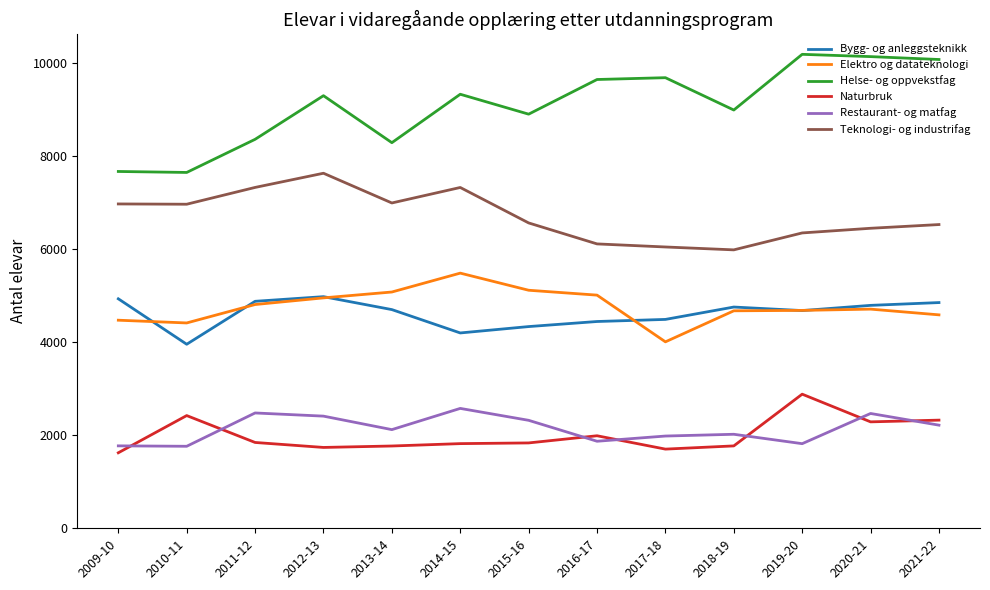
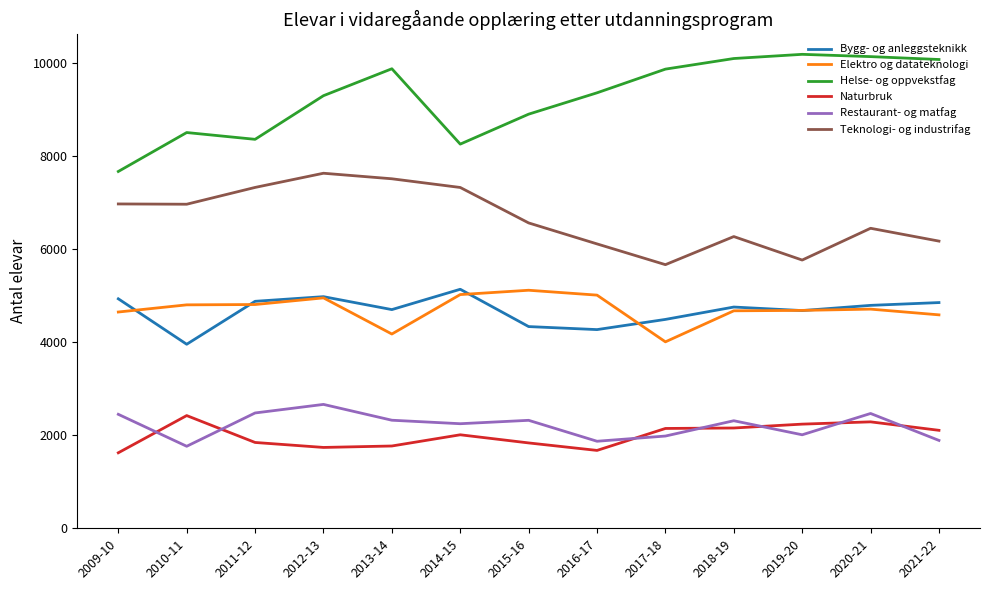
Elektro og datateknologi, 2009-10: 4500 -> 4600
Restaurant- og matfag, 2009-10: 1800 -> 2500
Elektro og datateknologi, 2010-11: 4400 -> 4800
Helse- og oppvekstfag, 2010-11: 7600 -> 8500
Restaurant- og matfag, 2012-13: 2400 -> 2700
Elektro og datateknologi, 2013-14: 5100 -> 4200
Helse- og oppvekstfag, 2013-14: 8300 -> 9900
Restaurant- og matfag, 2013-14: 2100 -> 2300
Teknologi- og industrifag, 2013-14: 7000 -> 7500
Bygg- og anleggsteknikk, 2014-15: 4200 -> 5100
Elektro og datateknologi, 2014-15: 5500 -> 5000
Helse- og oppvekstfag, 2014-15: 9300 -> 8300
Naturbruk, 2014-15: 1800 -> 2000
Restaurant- og matfag, 2014-15: 2600 -> 2200
Bygg- og anleggsteknikk, 2016-17: 4400 -> 4300
Helse- og oppvekstfag, 2016-17: 9600 -> 9400
Naturbruk, 2016-17: 2000 -> 1700
Helse- og oppvekstfag, 2017-18: 9700 -> 9900
Naturbruk, 2017-18: 1700 -> 2100
Teknologi- og industrifag, 2017-18: 6000 -> 5700
Helse- og oppvekstfag, 2018-19: 9000 -> 10100
Naturbruk, 2018-19: 1800 -> 2200
Restaurant- og matfag, 2018-19: 2000 -> 2300
Teknologi- og industrifag, 2018-19: 6000 -> 6300
Naturbruk, 2019-20: 2900 -> 2200
Restaurant- og matfag, 2019-20: 1800 -> 2000
Teknologi- og industrifag, 2019-20: 6300 -> 5800
Naturbruk, 2021-22: 2300 -> 2100
Restaurant- og matfag, 2021-22: 2200 -> 1900
Teknologi- og industrifag, 2021-22: 6500 -> 6200
